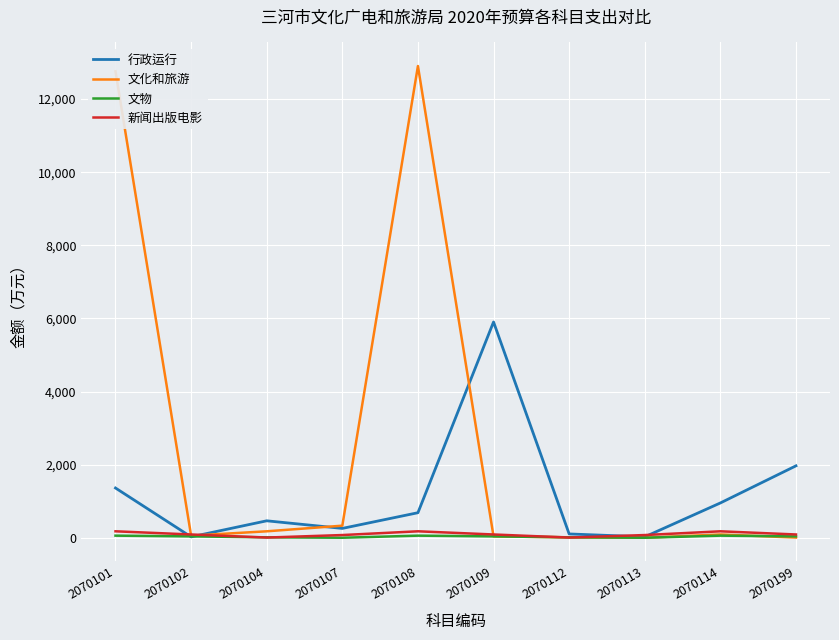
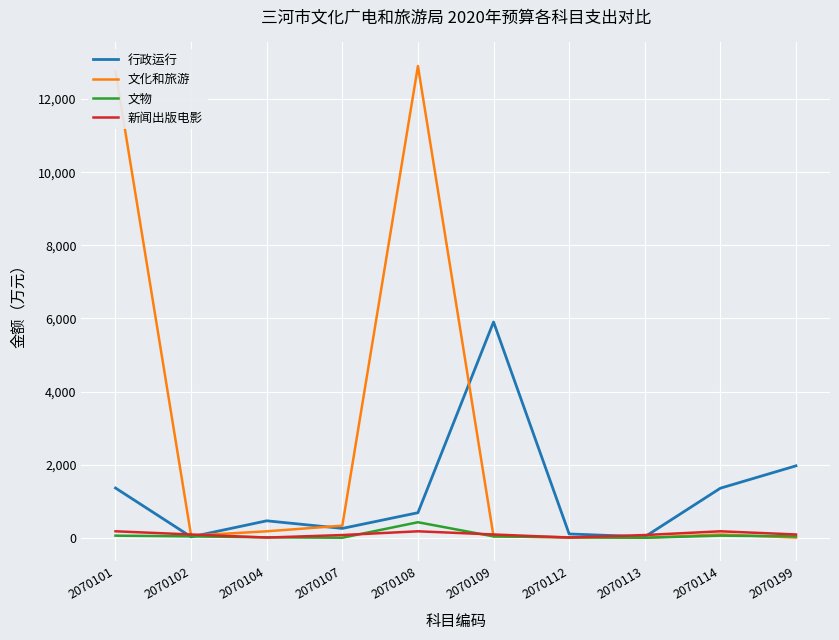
文物, 2070108: 100 -> 400
行政运行, 2070114: 1,000 -> 1,400
